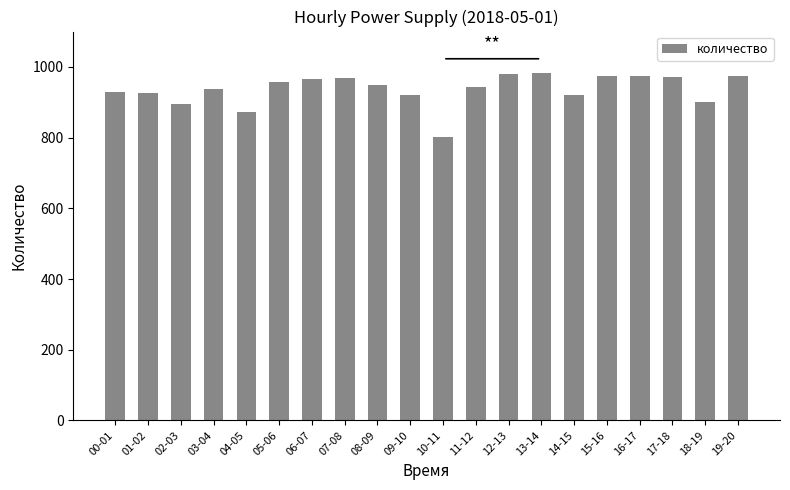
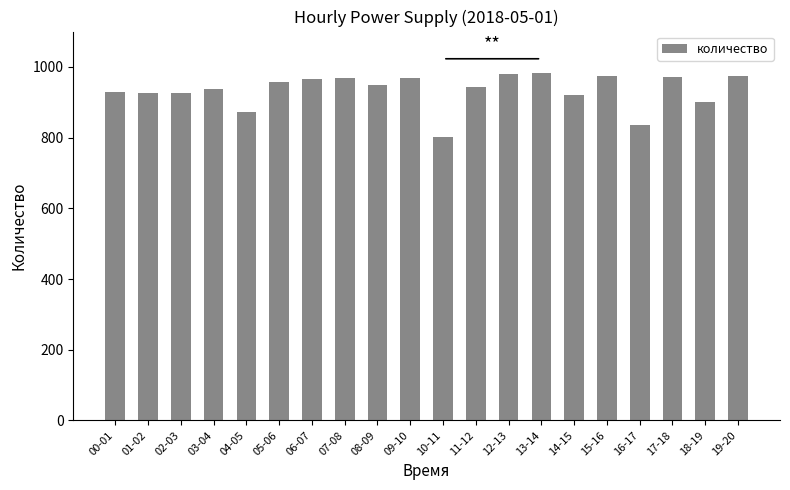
02-03: 890 -> 930
09-10: 920 -> 970
16-17: 970 -> 840
